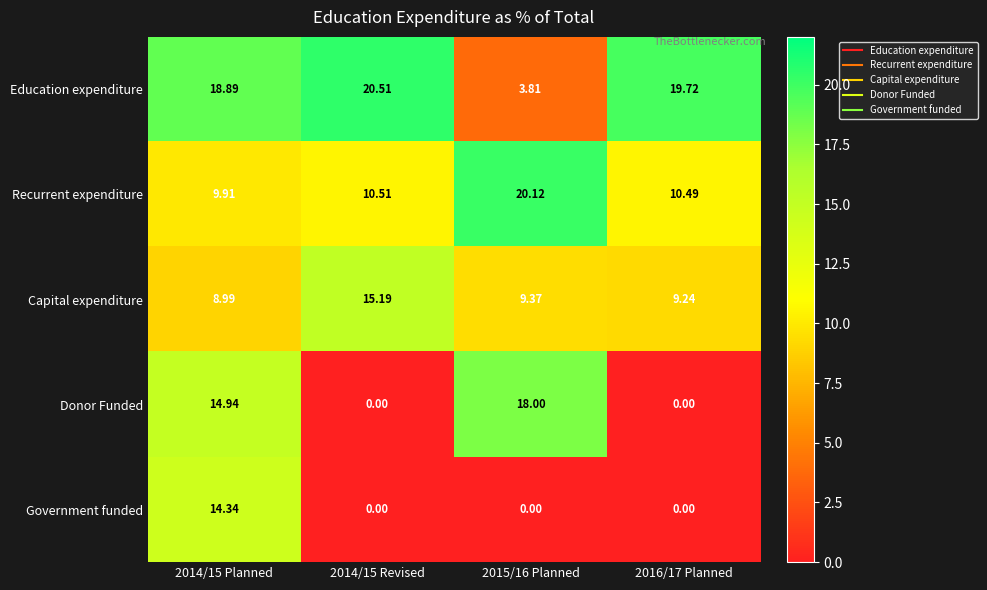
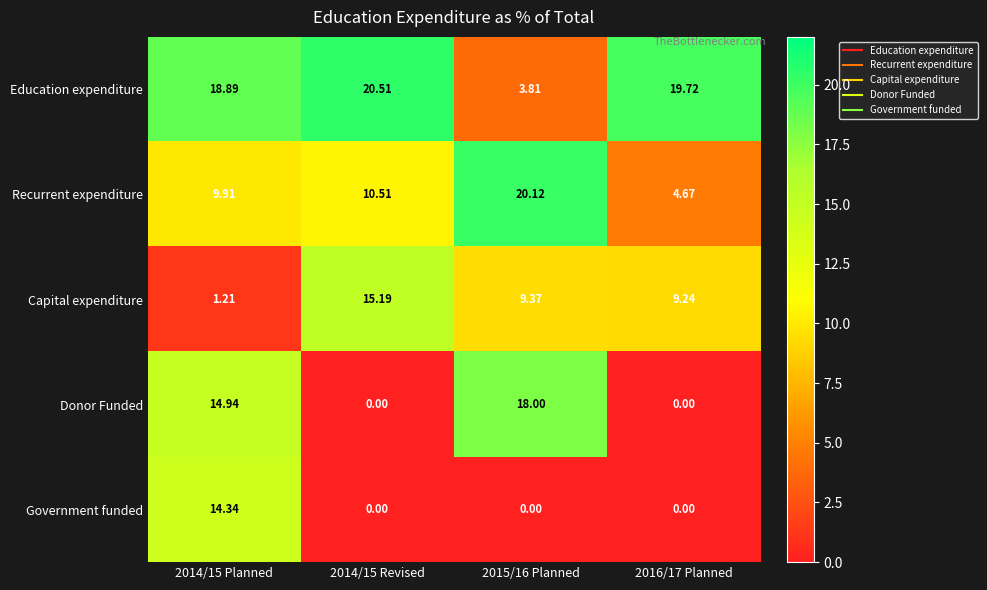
Recurrent expenditure, 2016/17 Planned: 10.49 -> 4.67
Capital expenditure, 2014/15 Planned: 8.99 -> 1.21
